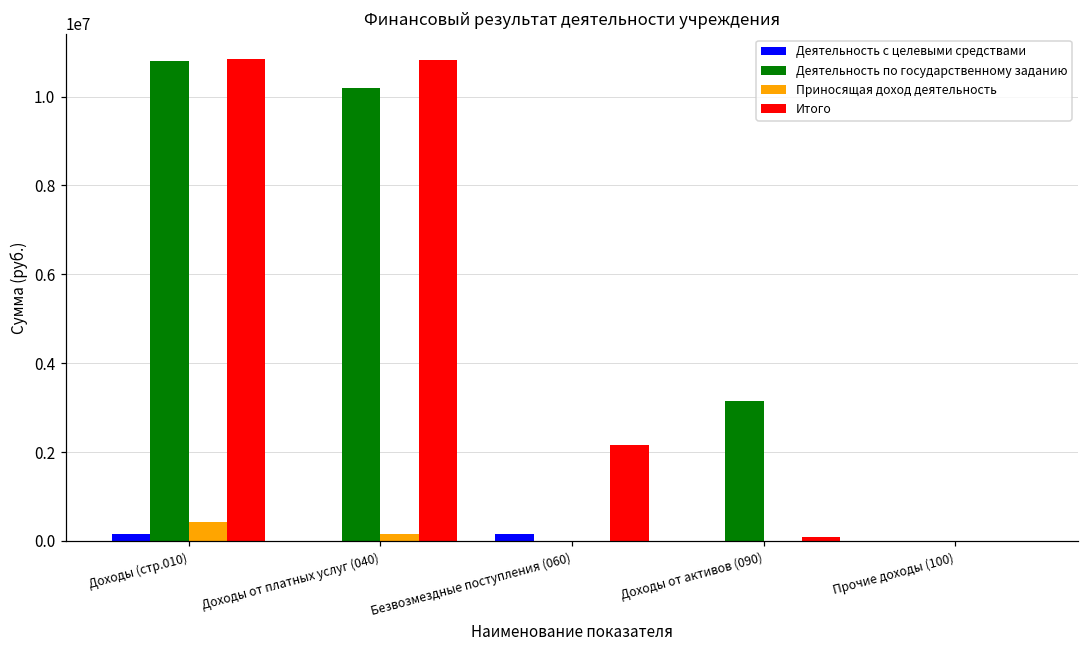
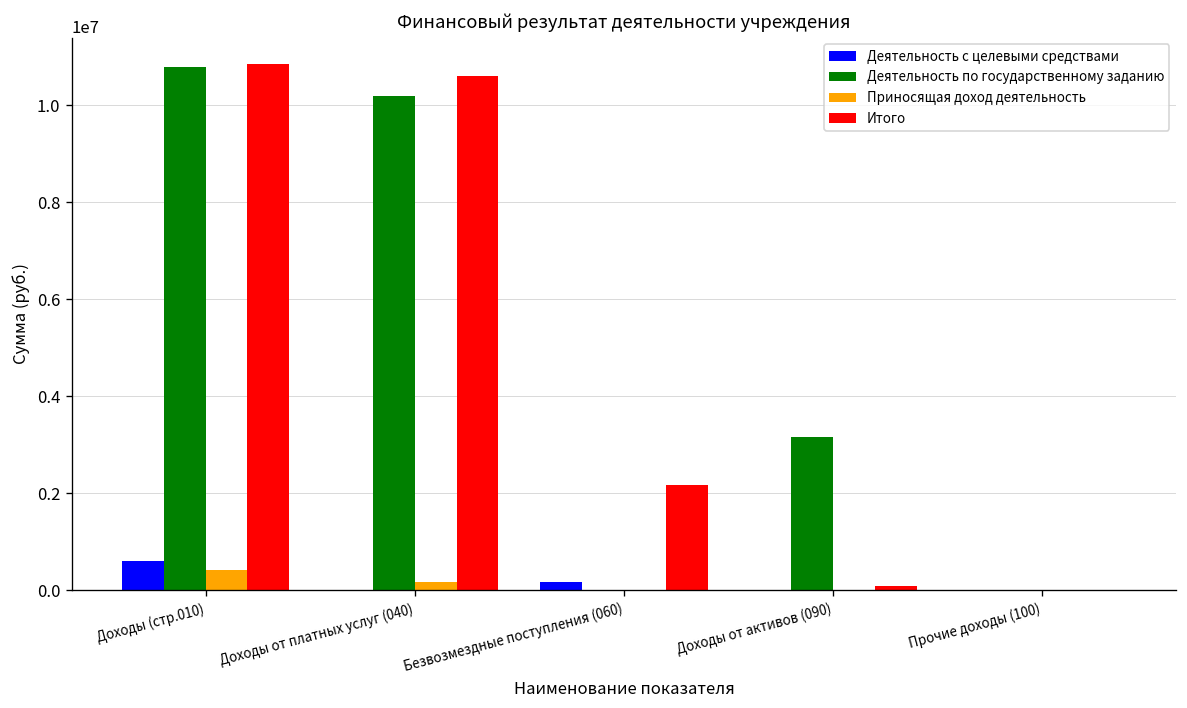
Деятельность с целевыми средствами, Доходы (стр.010): 200000 -> 600000
Итого, Доходы от платных услуг (040): 10800000 -> 10600000
